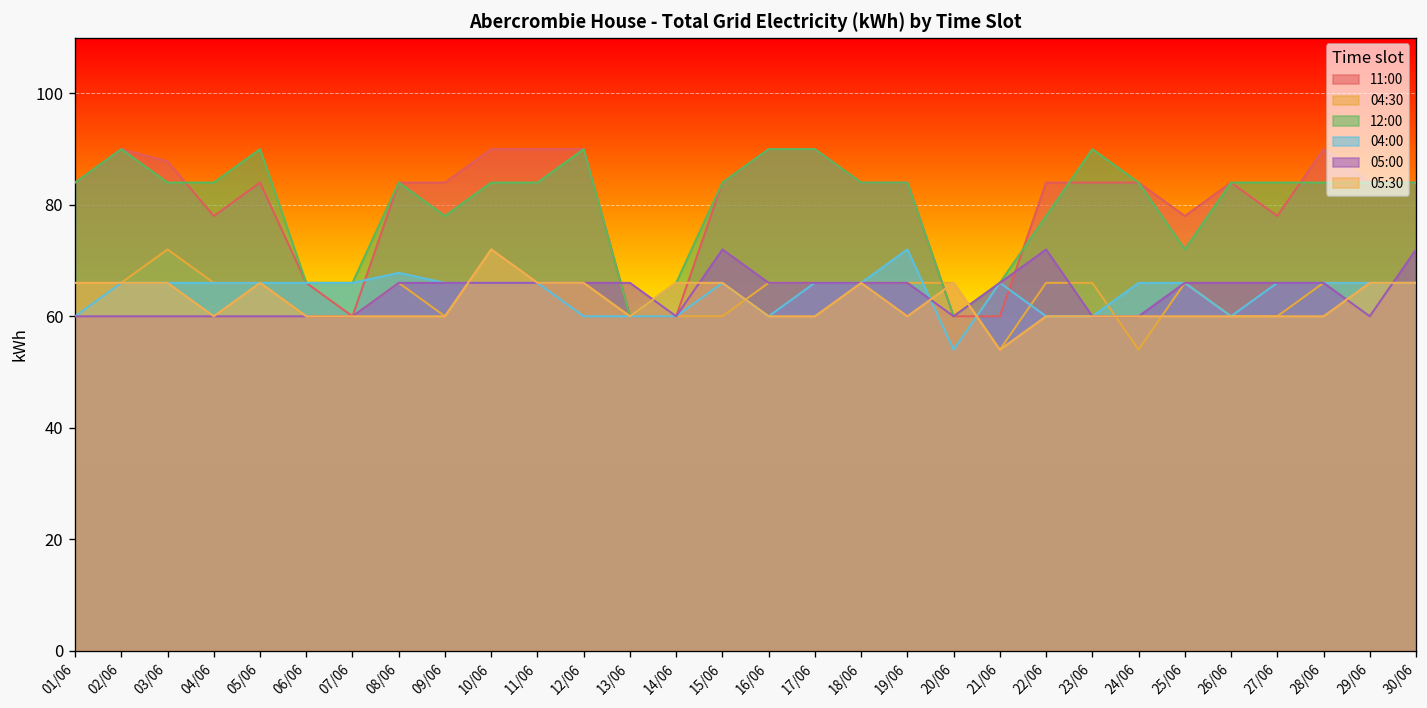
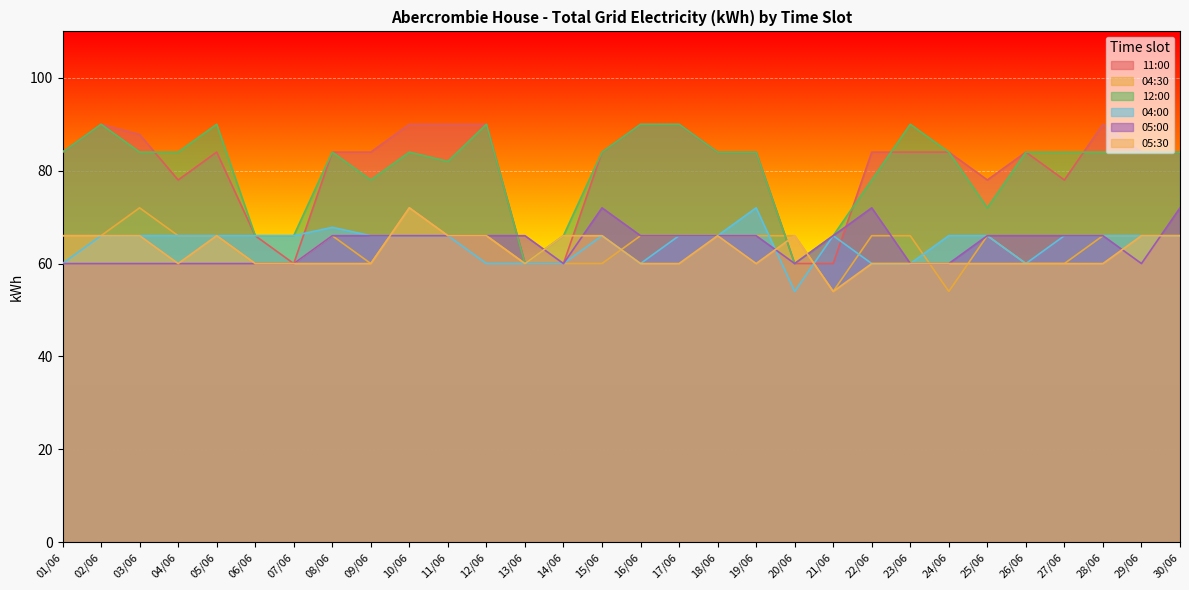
12:00, 11/06: 84 -> 82
